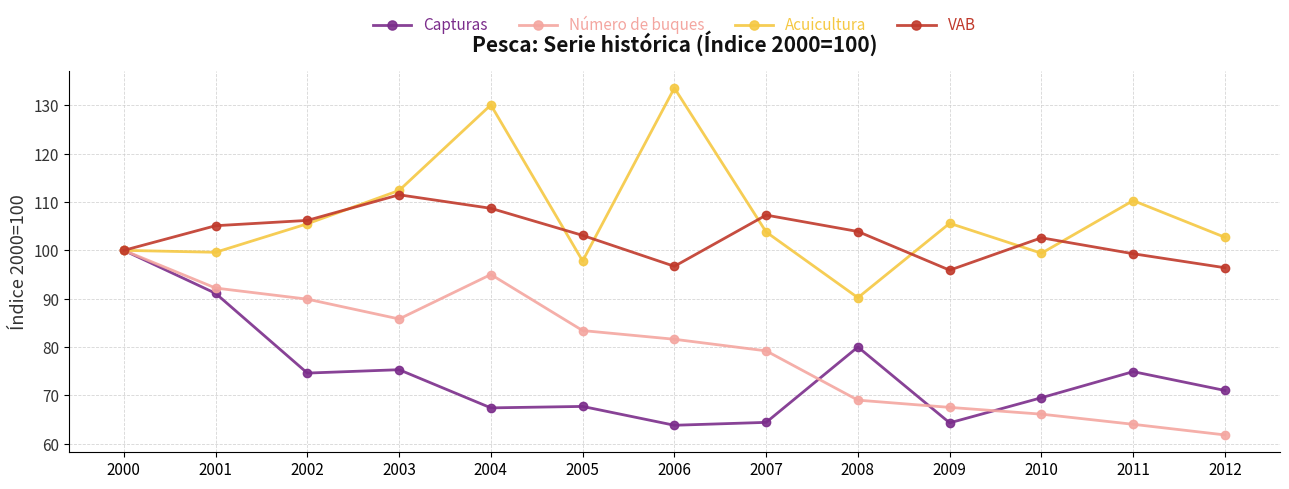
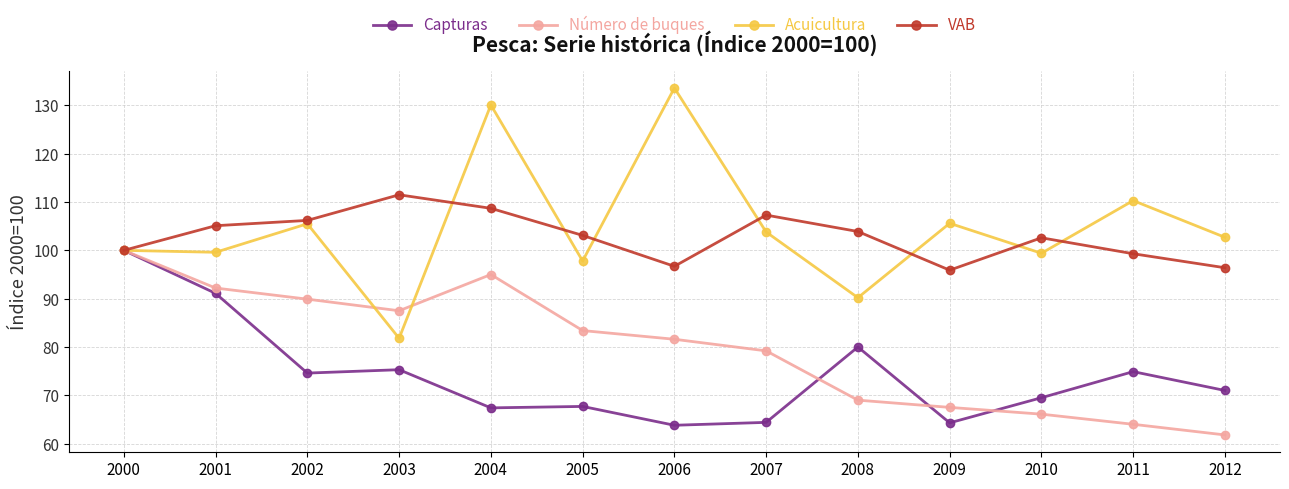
Número de buques, 2003: 86 -> 88
Acuicultura, 2003: 112 -> 82
